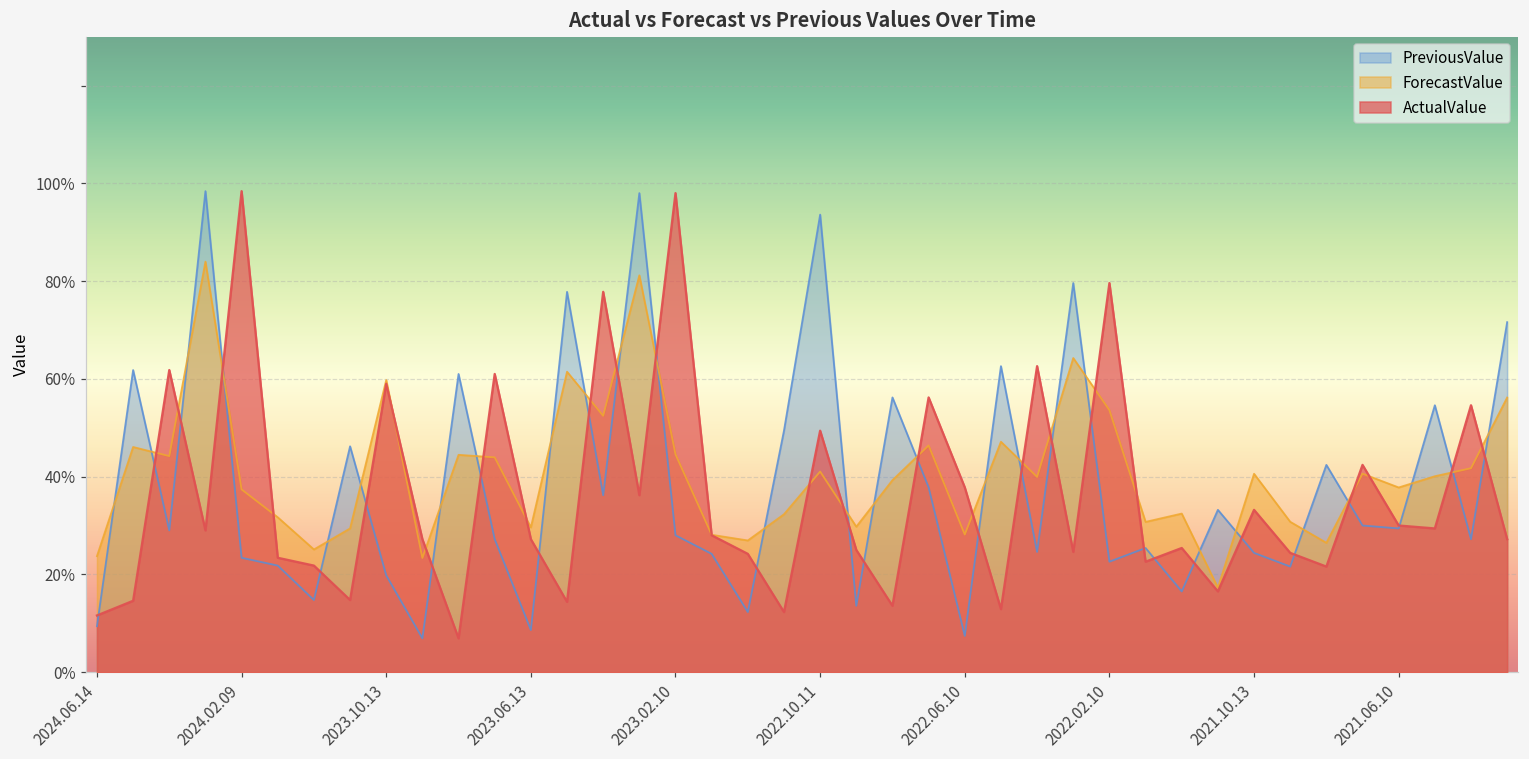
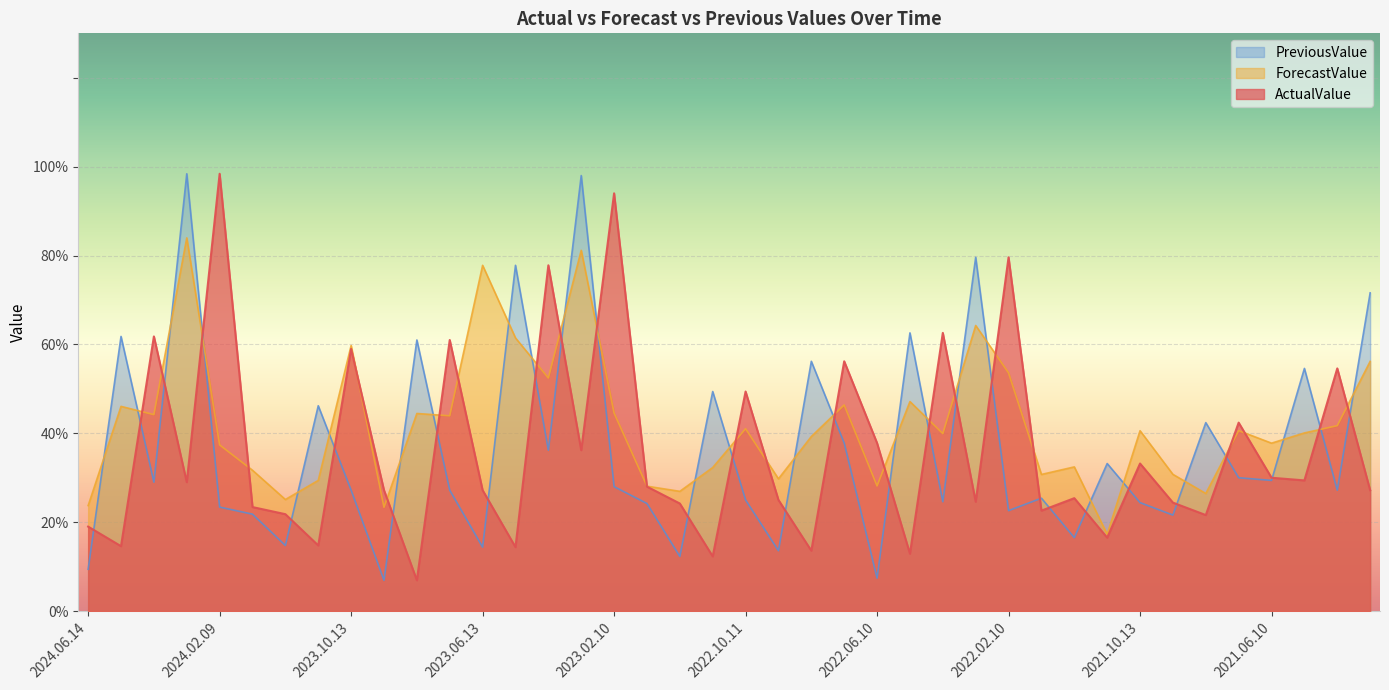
ActualValue, 2024.06.14: 12% -> 19%
PreviousValue, 2023.10.13: 20% -> 27%
PreviousValue, 2023.06.13: 9% -> 14%
ForecastValue, 2023.06.13: 30% -> 78%
ActualValue, 2023.02.10: 98% -> 94%
PreviousValue, 2022.10.11: 94% -> 25%
